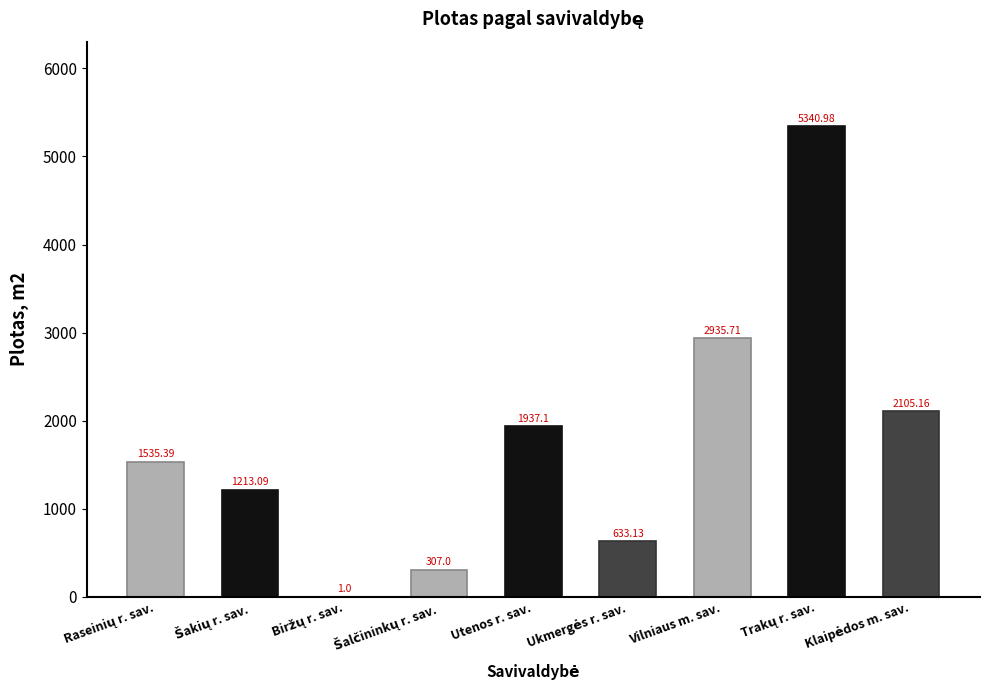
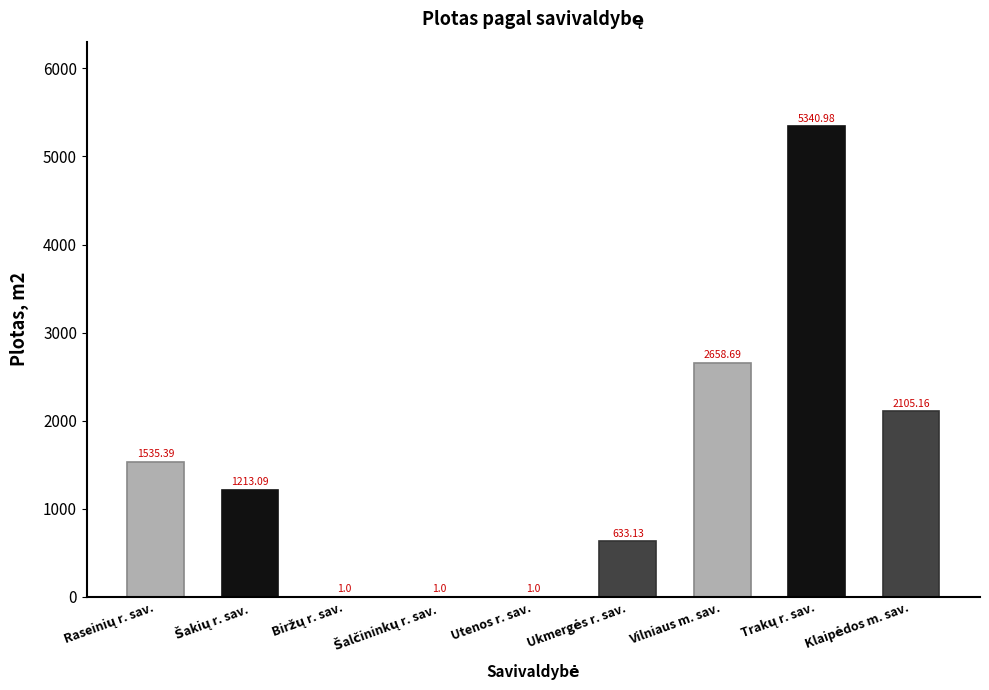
Šalčininkų r. sav.: 307.0 -> 1.0
Utenos r. sav.: 1937.1 -> 1.0
Vilniaus m. sav.: 2935.71 -> 2658.69
